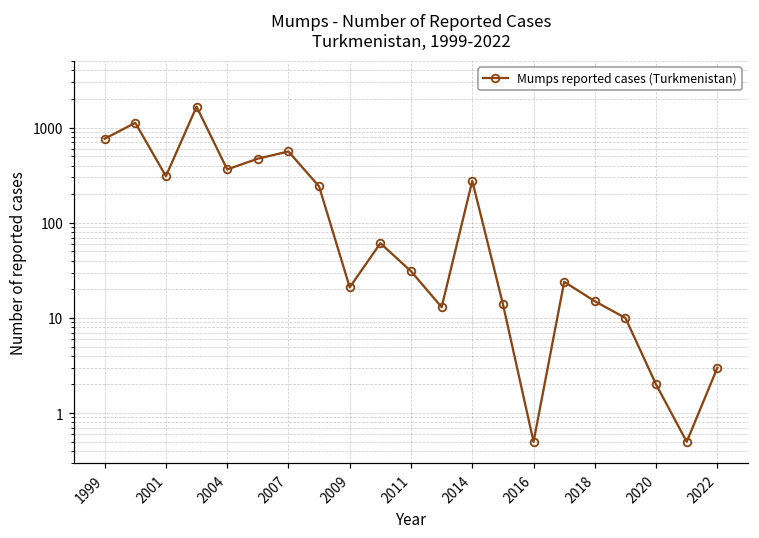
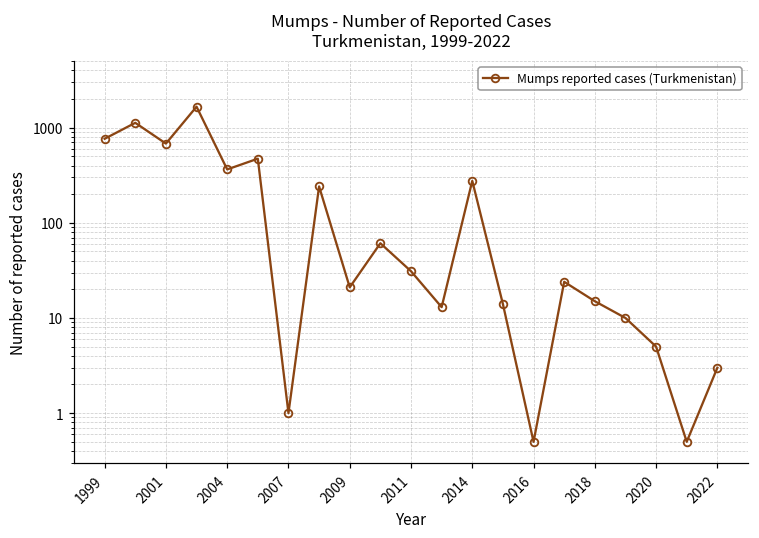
2001: 310 -> 700
2007: 600 -> 1
2020: 2 -> 5
